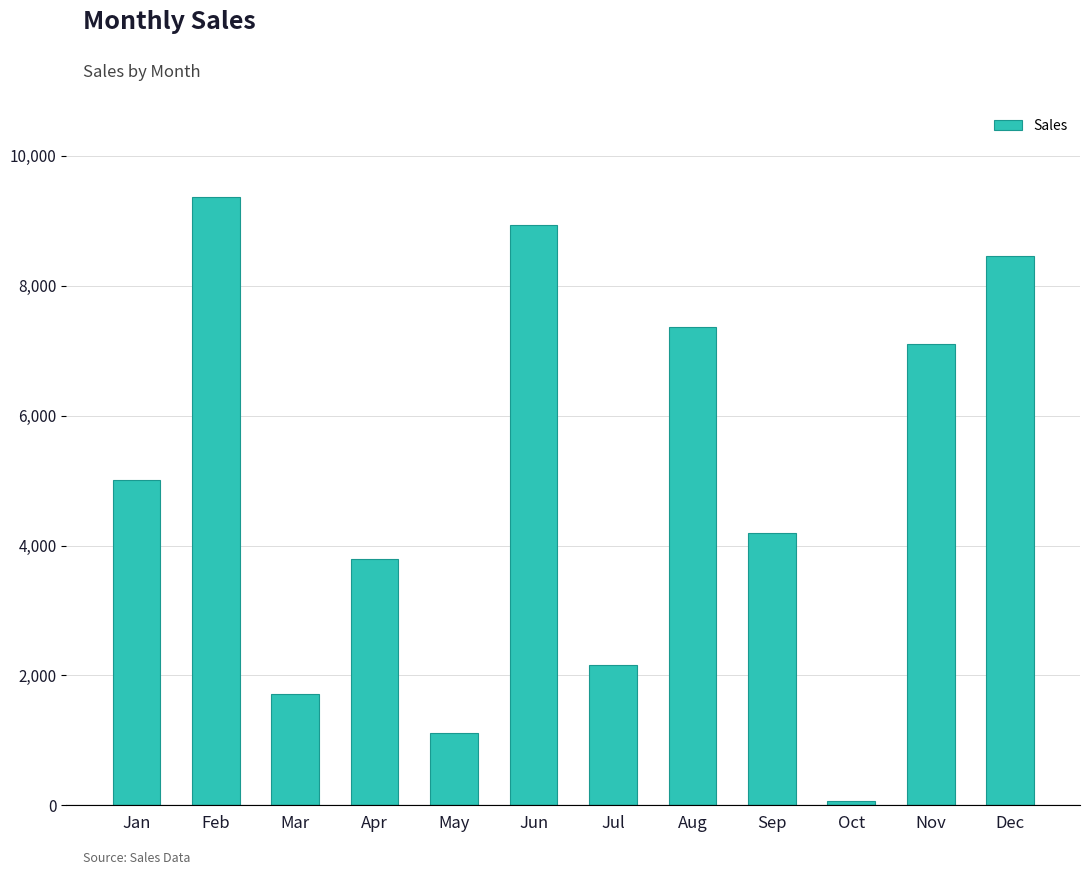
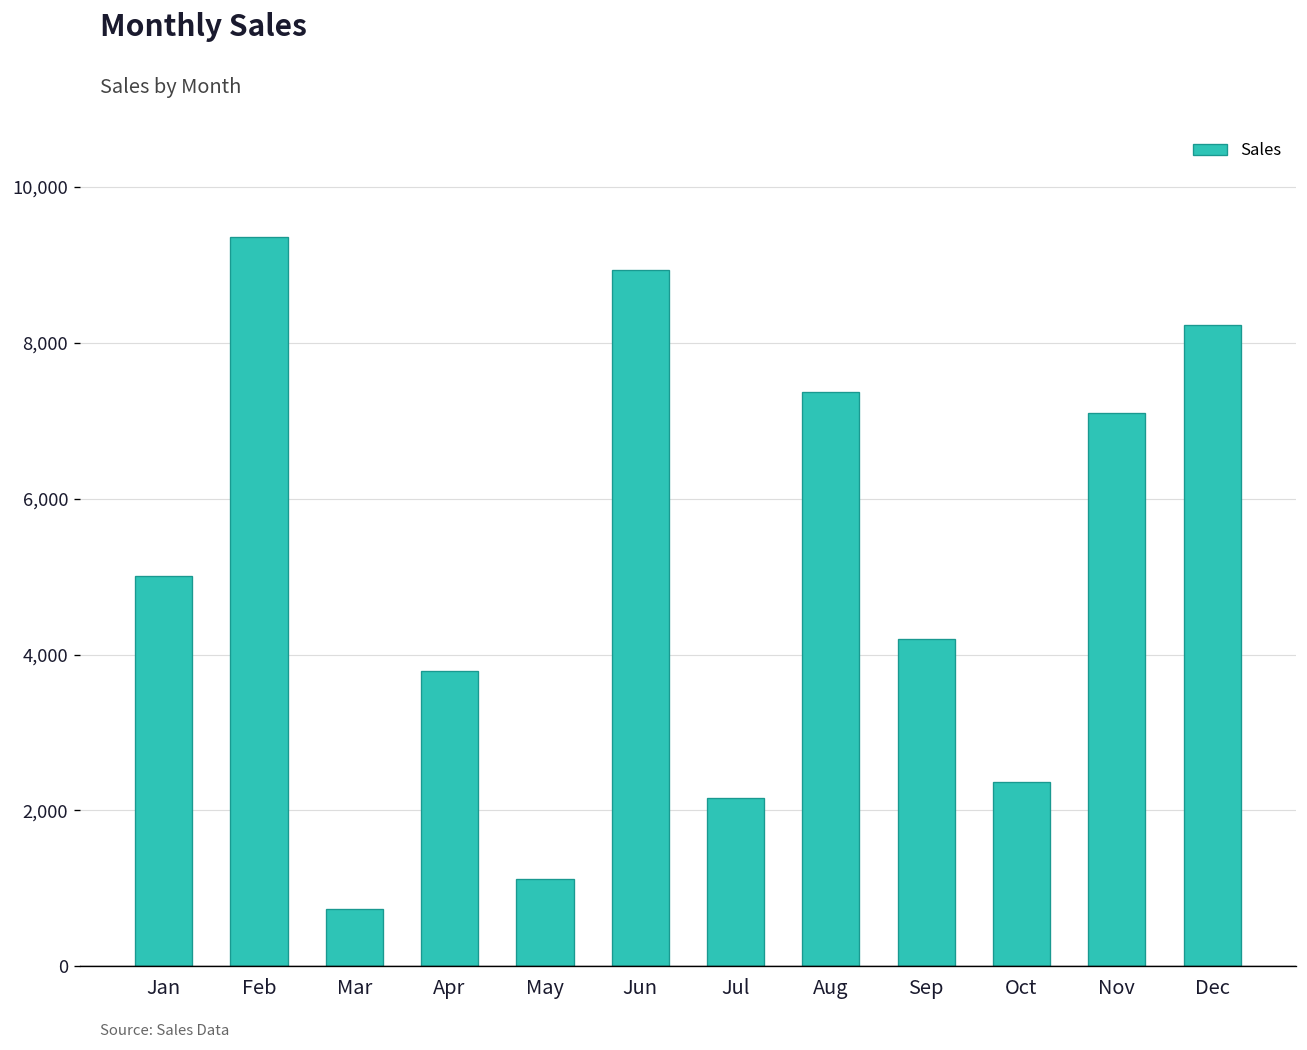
Mar: 1,700 -> 700
Oct: 100 -> 2,400
Dec: 8,500 -> 8,200
